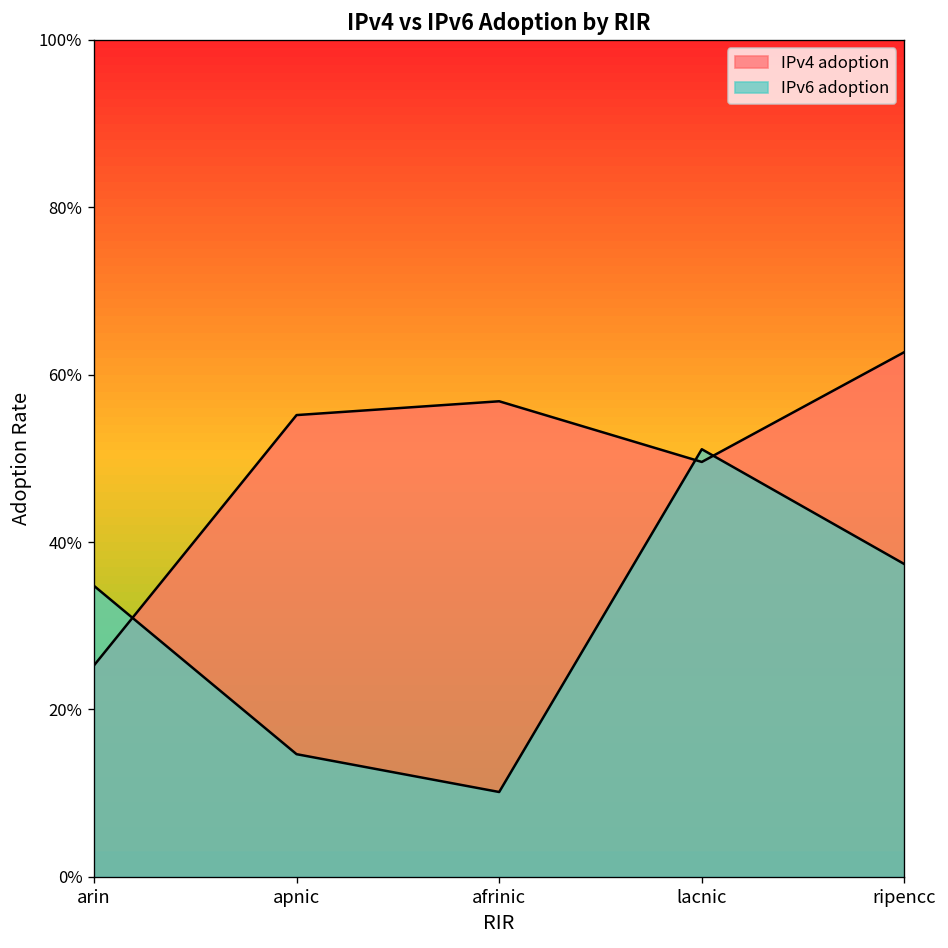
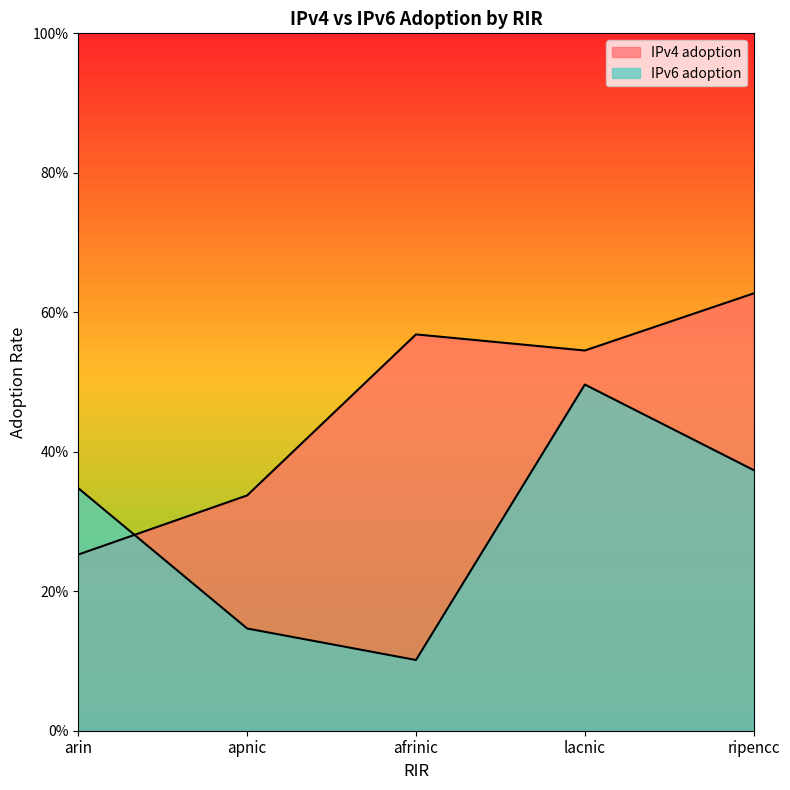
IPv4 adoption, apnic: 55% -> 34%
IPv4 adoption, lacnic: 50% -> 55%
IPv6 adoption, lacnic: 51% -> 50%
